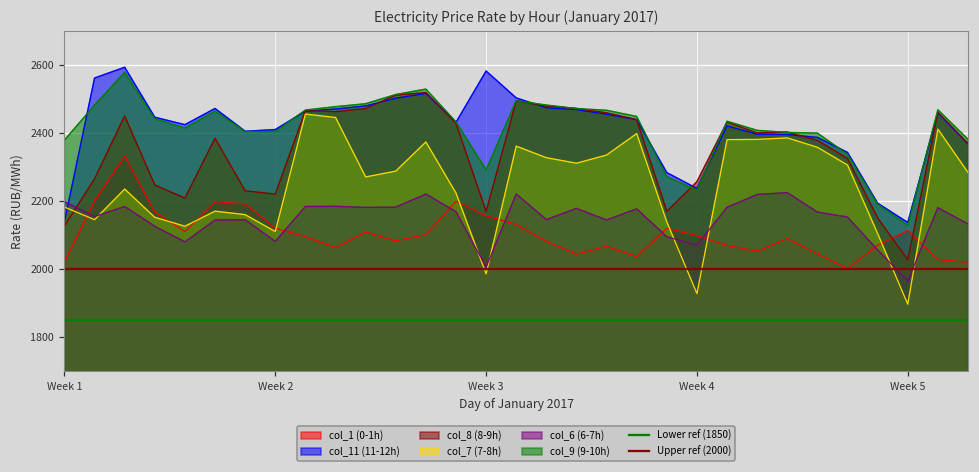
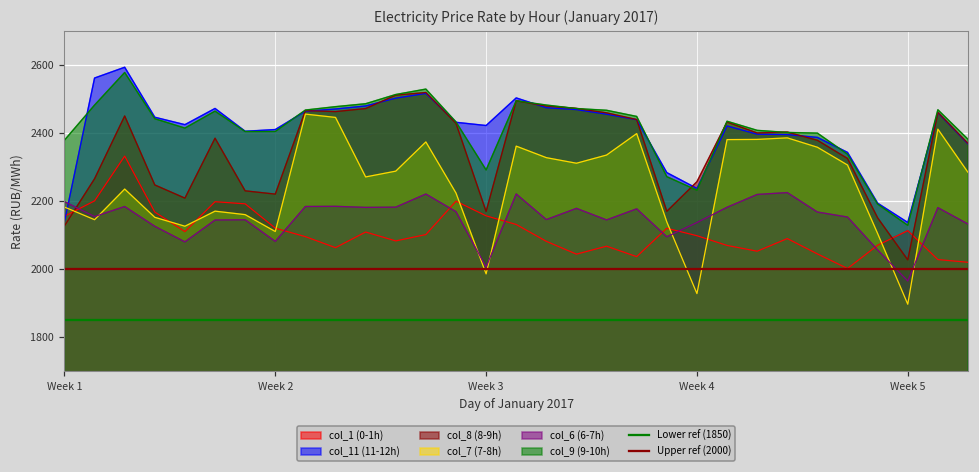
col_1 (0-1h), Week 1: 2020 -> 2150
col_11 (11-12h), Week 3: 2580 -> 2420
col_6 (6-7h), Week 4: 2070 -> 2140
